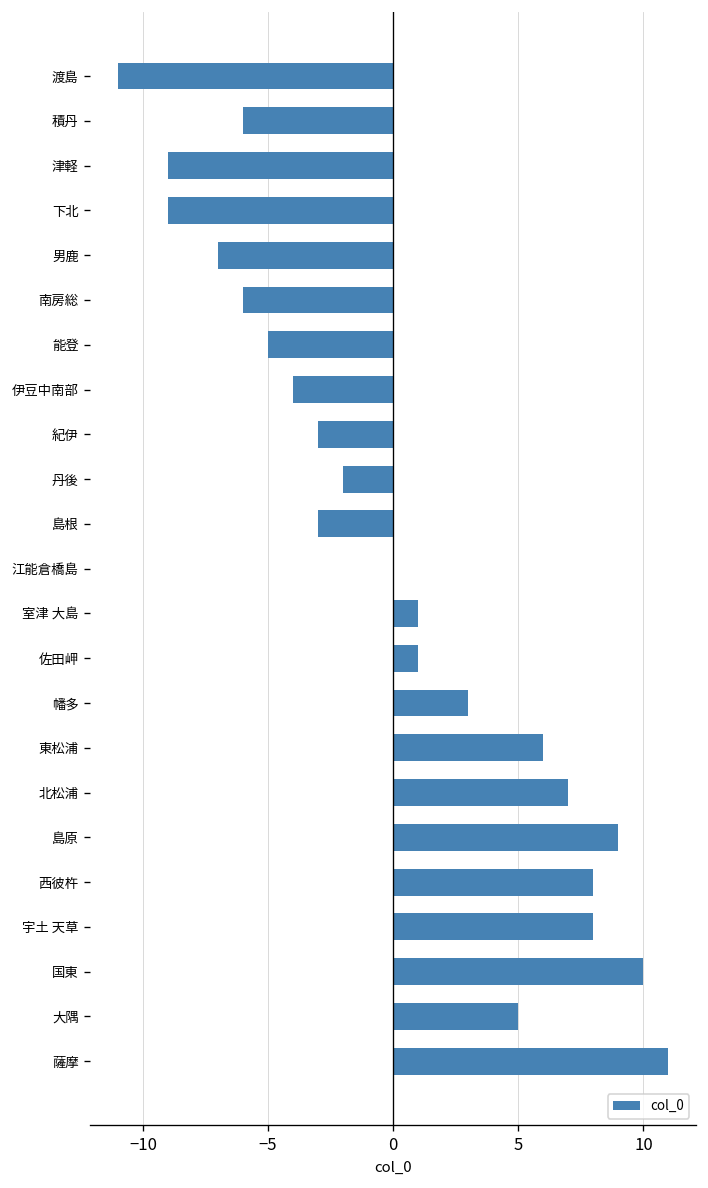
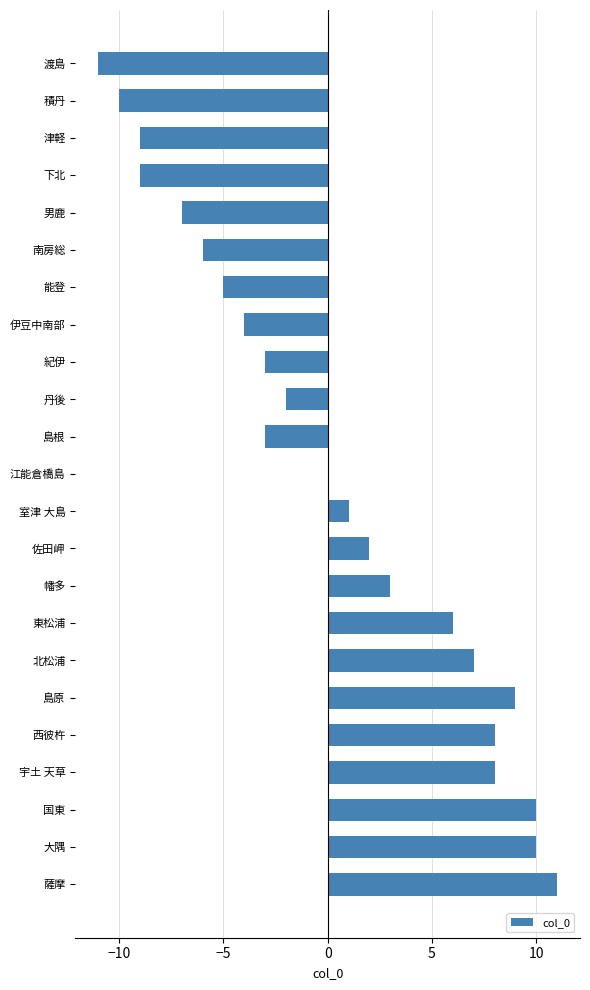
積丹: -6.0 -> -10.0
佐田岬: 1.0 -> 2.0
大隅: 5.0 -> 10.0
